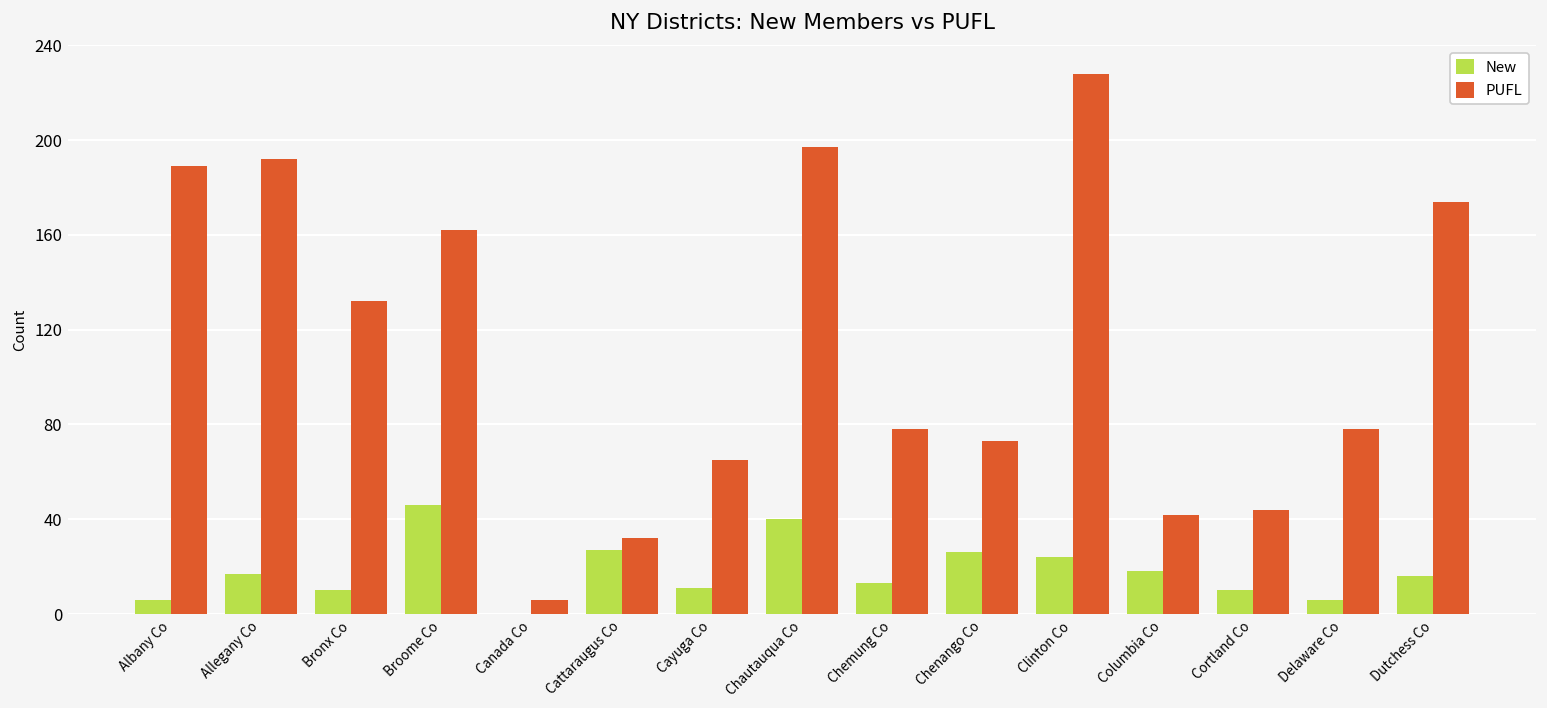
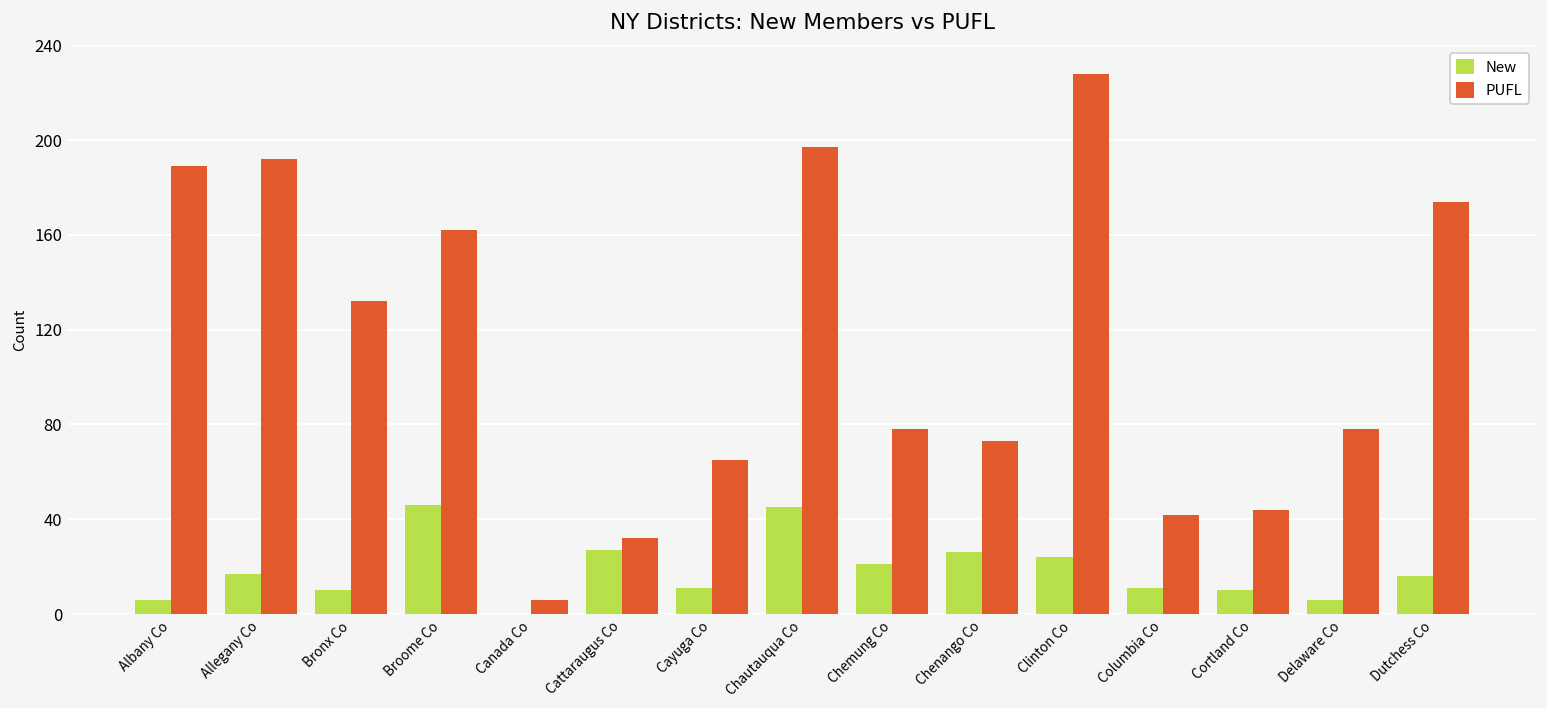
New, Chautauqua Co: 40 -> 45
New, Chemung Co: 13 -> 21
New, Columbia Co: 18 -> 11
